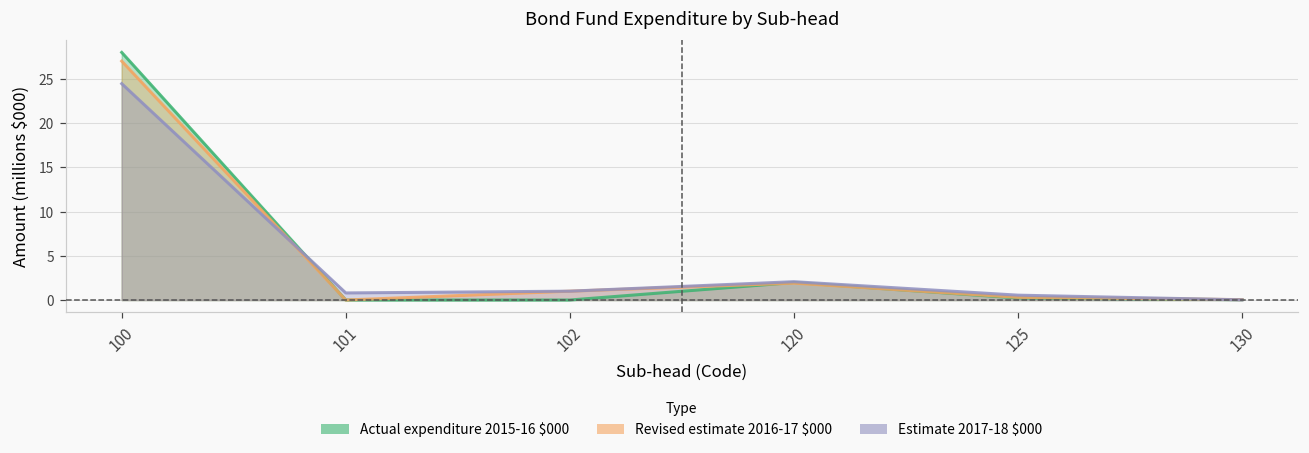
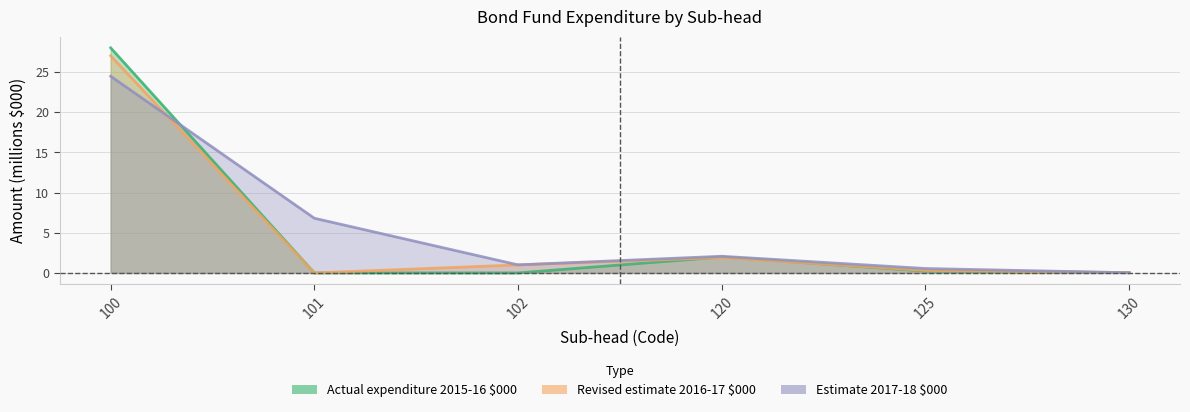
Estimate 2017-18 $000, 101: 1 -> 7
